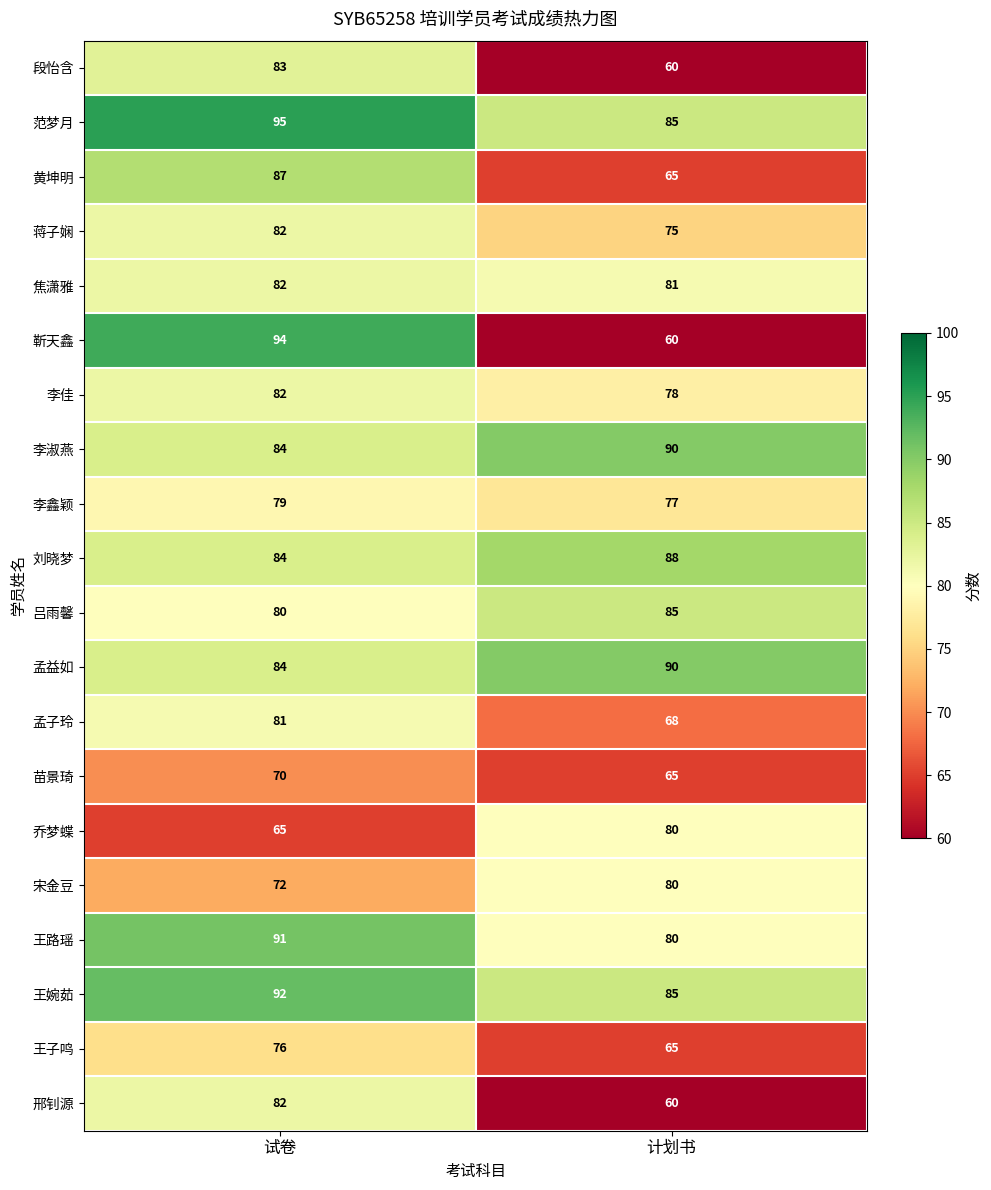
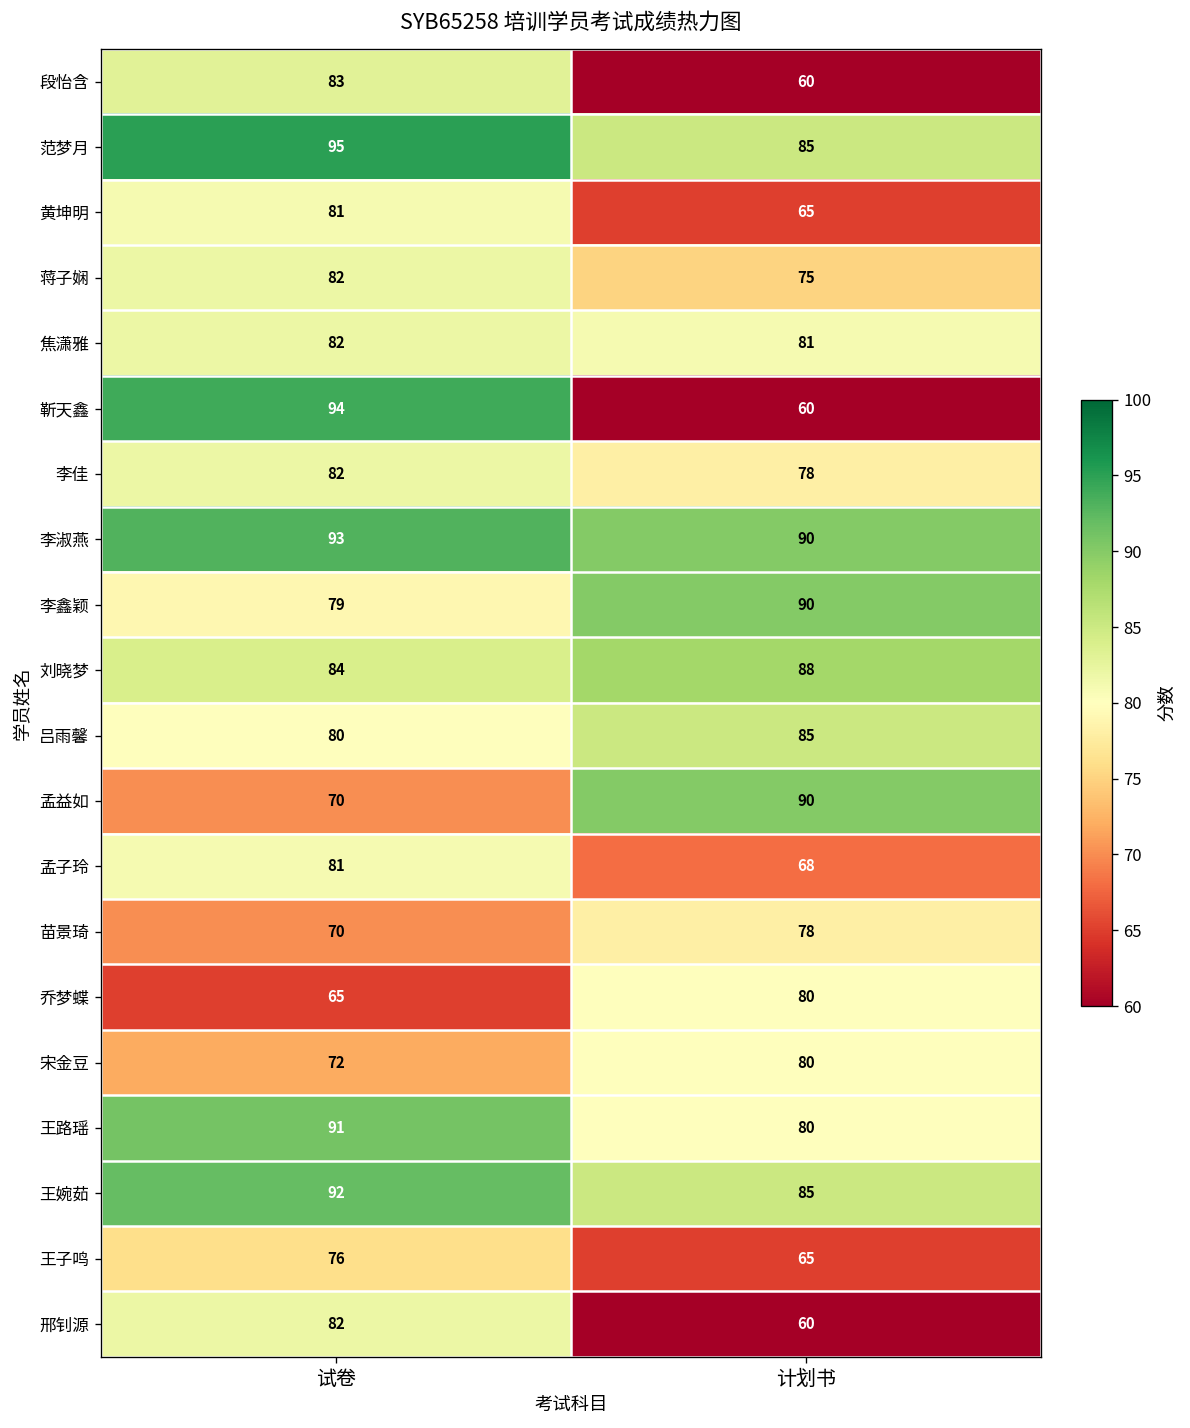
黄坤明, 试卷: 87 -> 81
李淑燕, 试卷: 84 -> 93
李鑫颖, 计划书: 77 -> 90
孟益如, 试卷: 84 -> 70
苗景琦, 计划书: 65 -> 78
